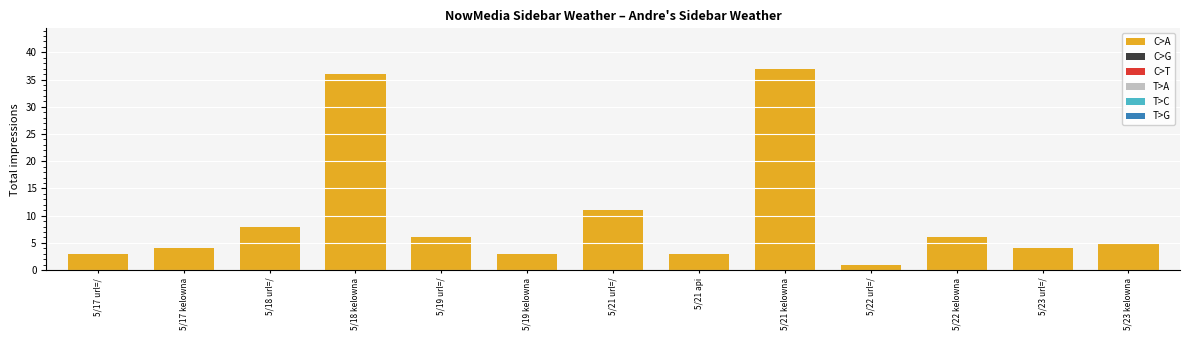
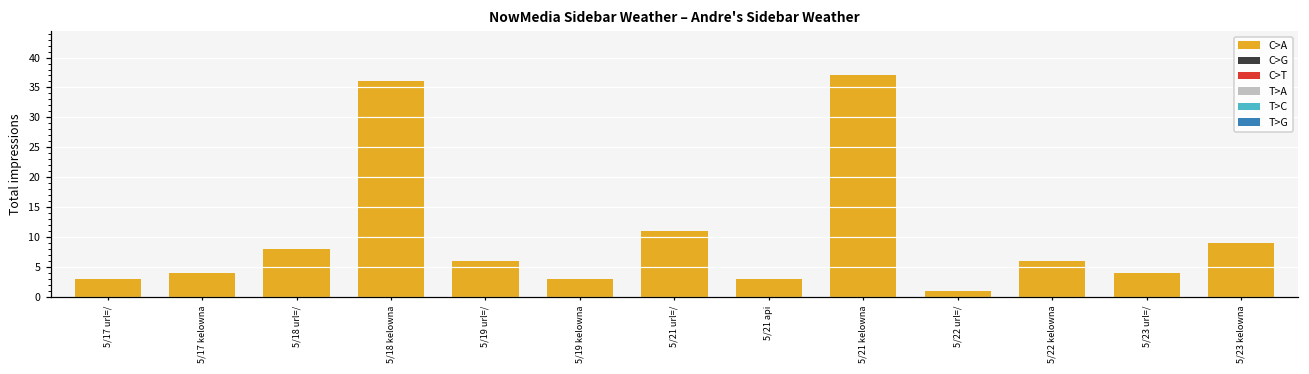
C>A, 5/23 kelowna: 5 -> 9
